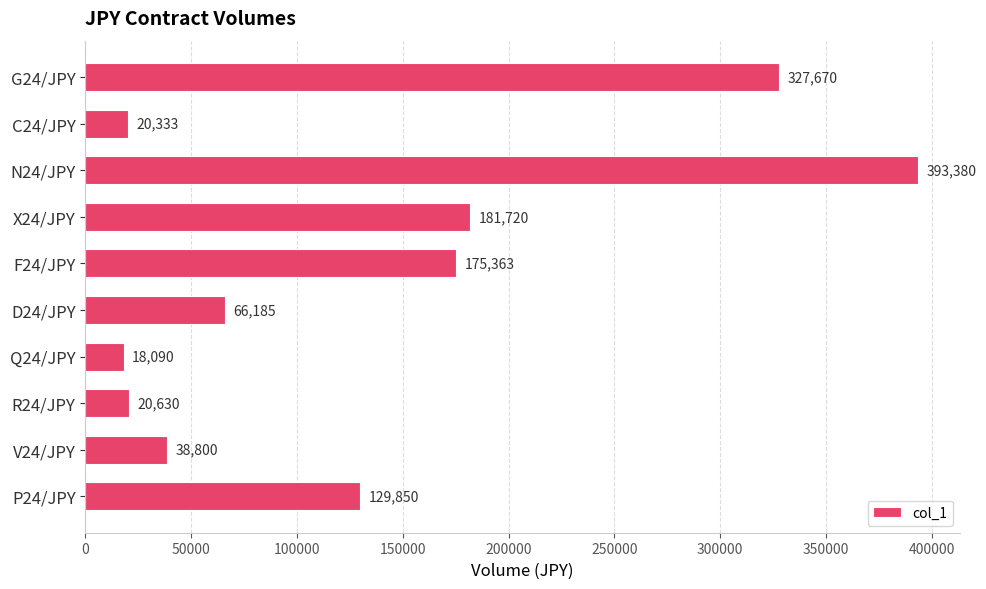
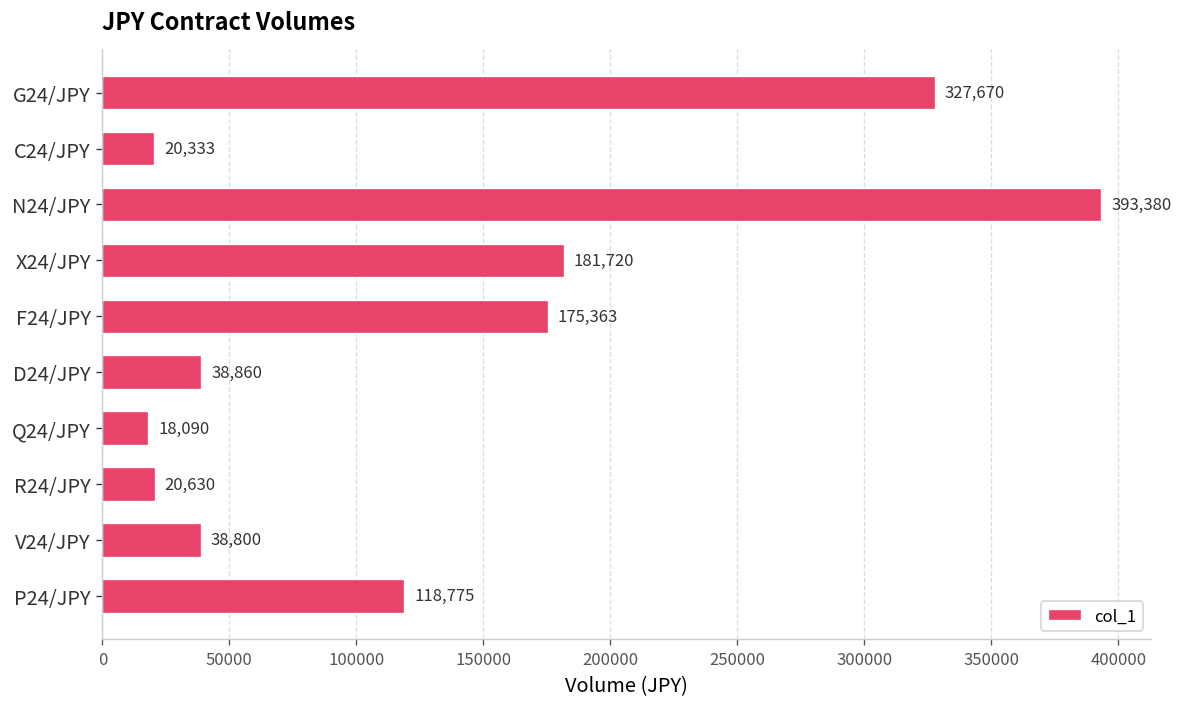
D24/JPY: 66,185 -> 38,860
P24/JPY: 129,850 -> 118,775
